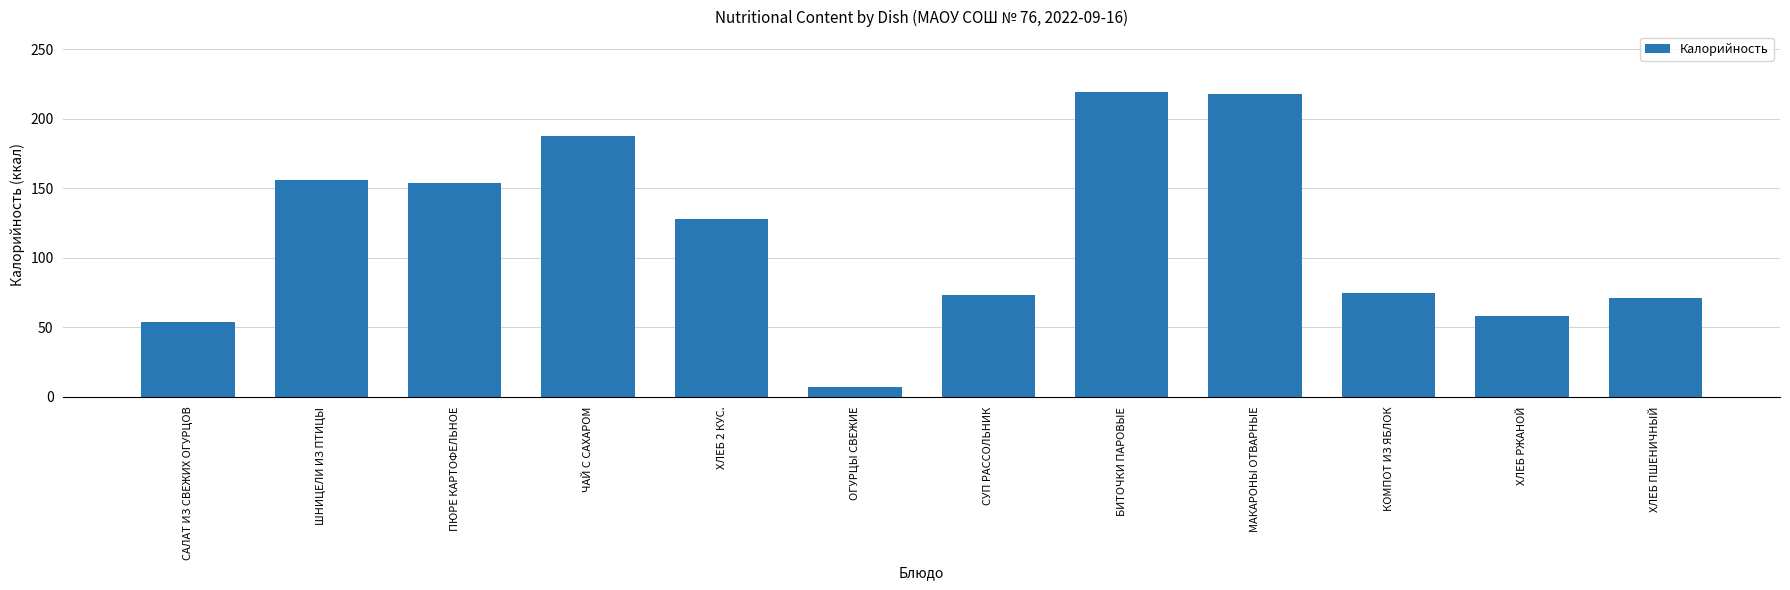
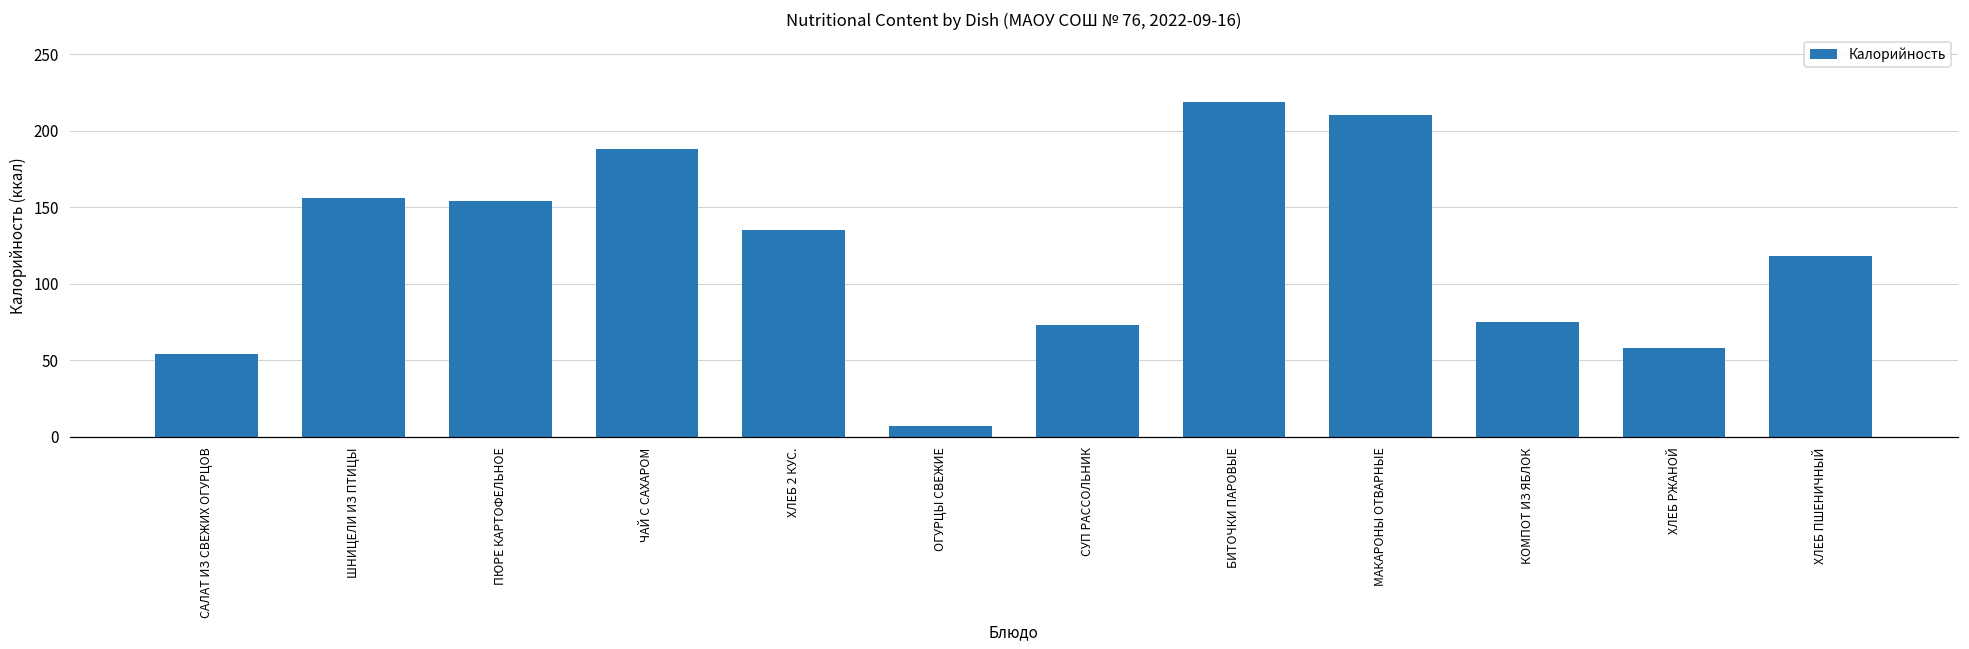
ХЛЕБ 2 КУС.: 128 -> 135
МАКАРОНЫ ОТВАРНЫЕ: 218 -> 210
ХЛЕБ ПШЕНИЧНЫЙ: 71 -> 118
